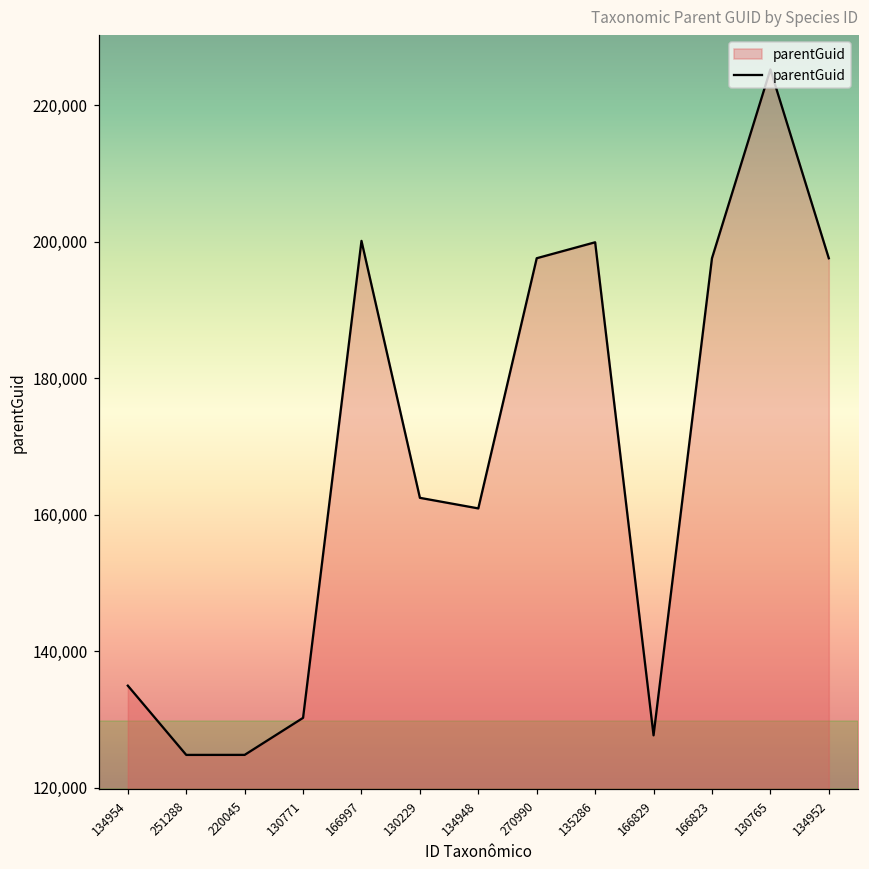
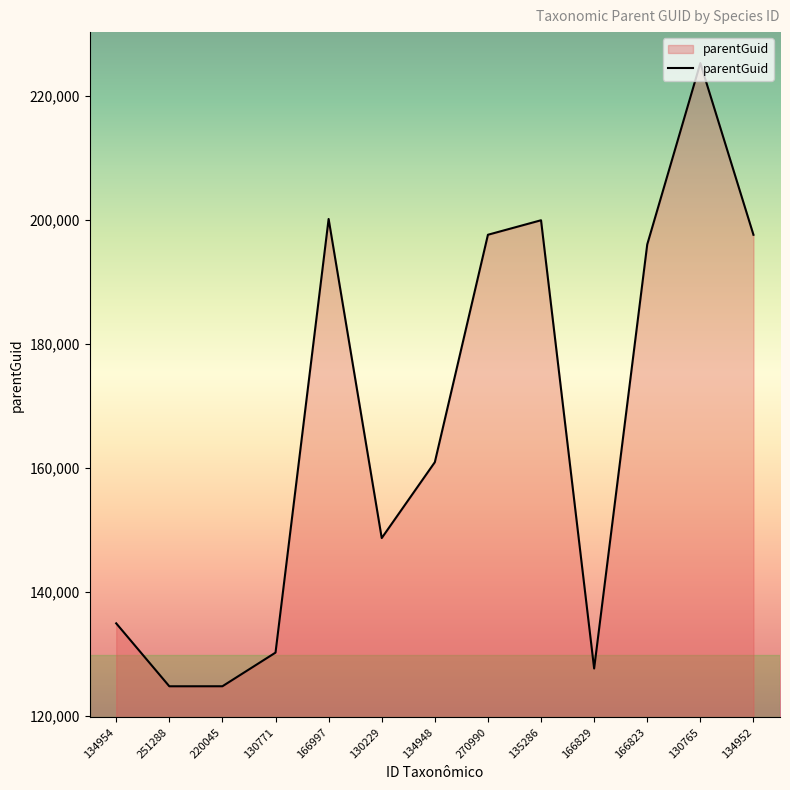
130229: 162,000 -> 149,000
166823: 198,000 -> 196,000
